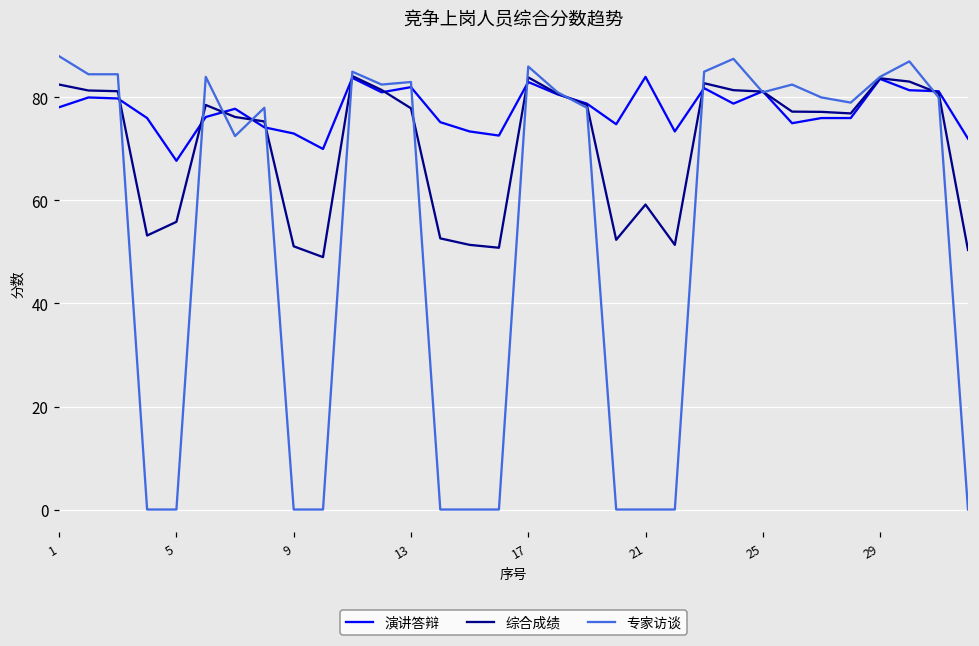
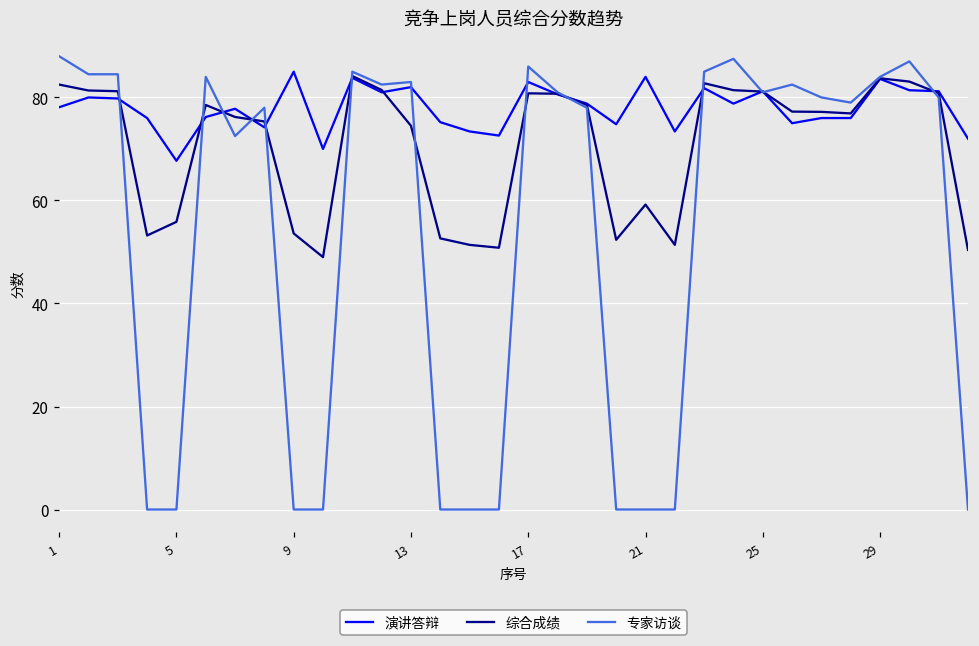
演讲答辩, 9: 73 -> 85
综合成绩, 9: 51 -> 54
综合成绩, 13: 78 -> 75
综合成绩, 17: 84 -> 81
